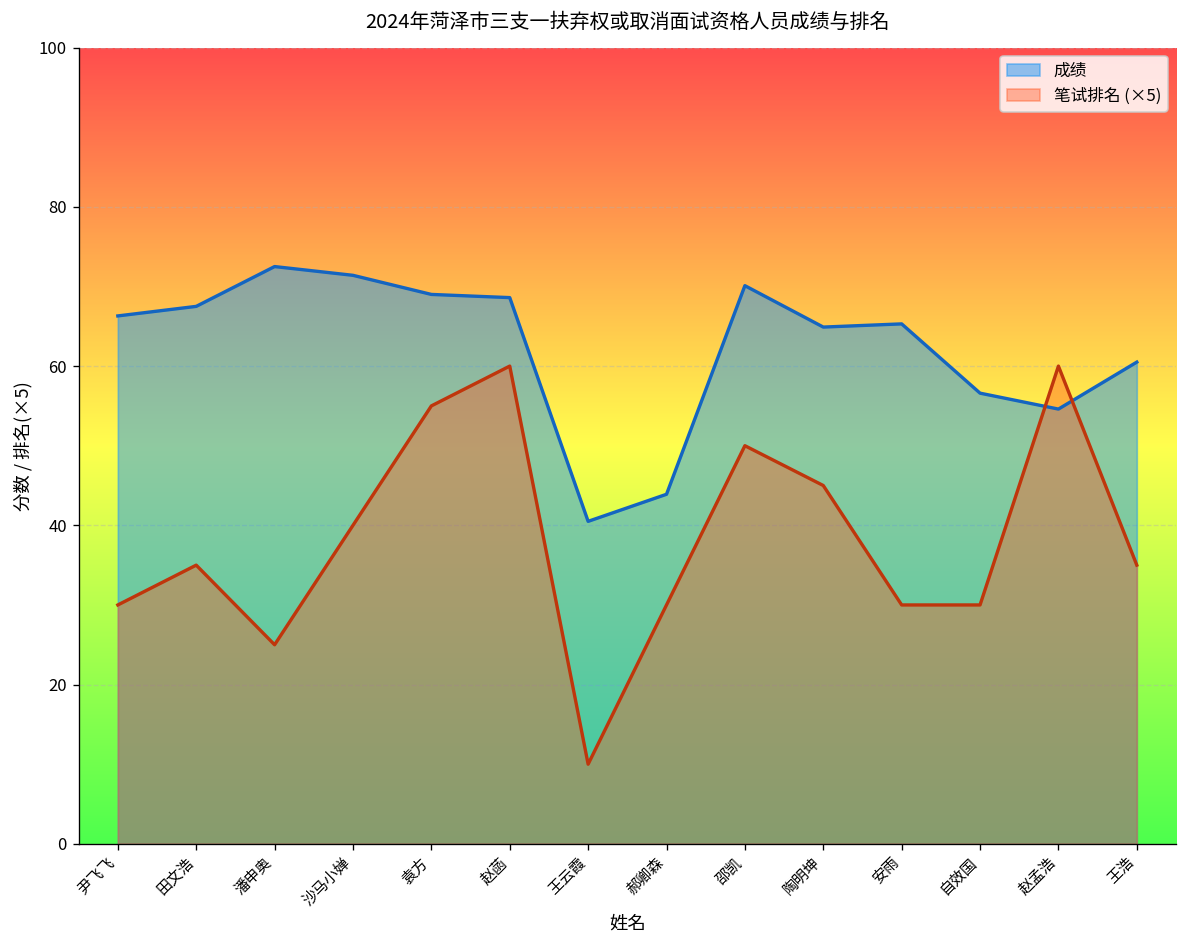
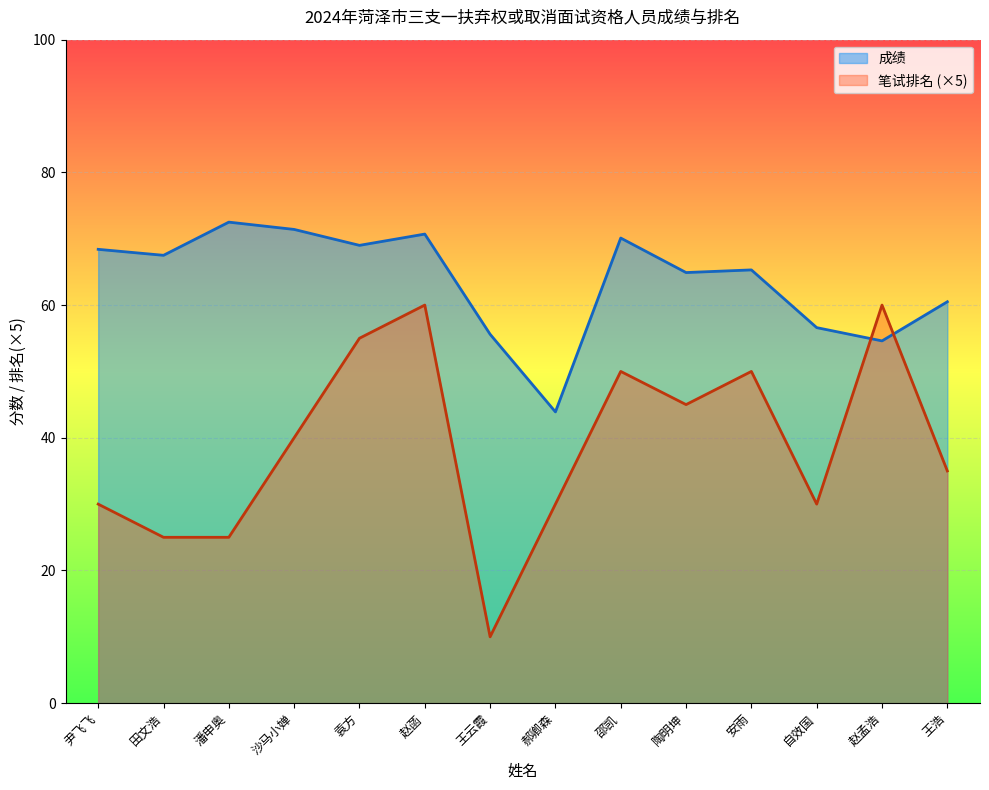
成绩, 尹飞飞: 66 -> 68
笔试排名 (×5), 田文浩: 35 -> 25
成绩, 赵菡: 69 -> 71
成绩, 王云霞: 41 -> 56
笔试排名 (×5), 安雨: 30 -> 50
